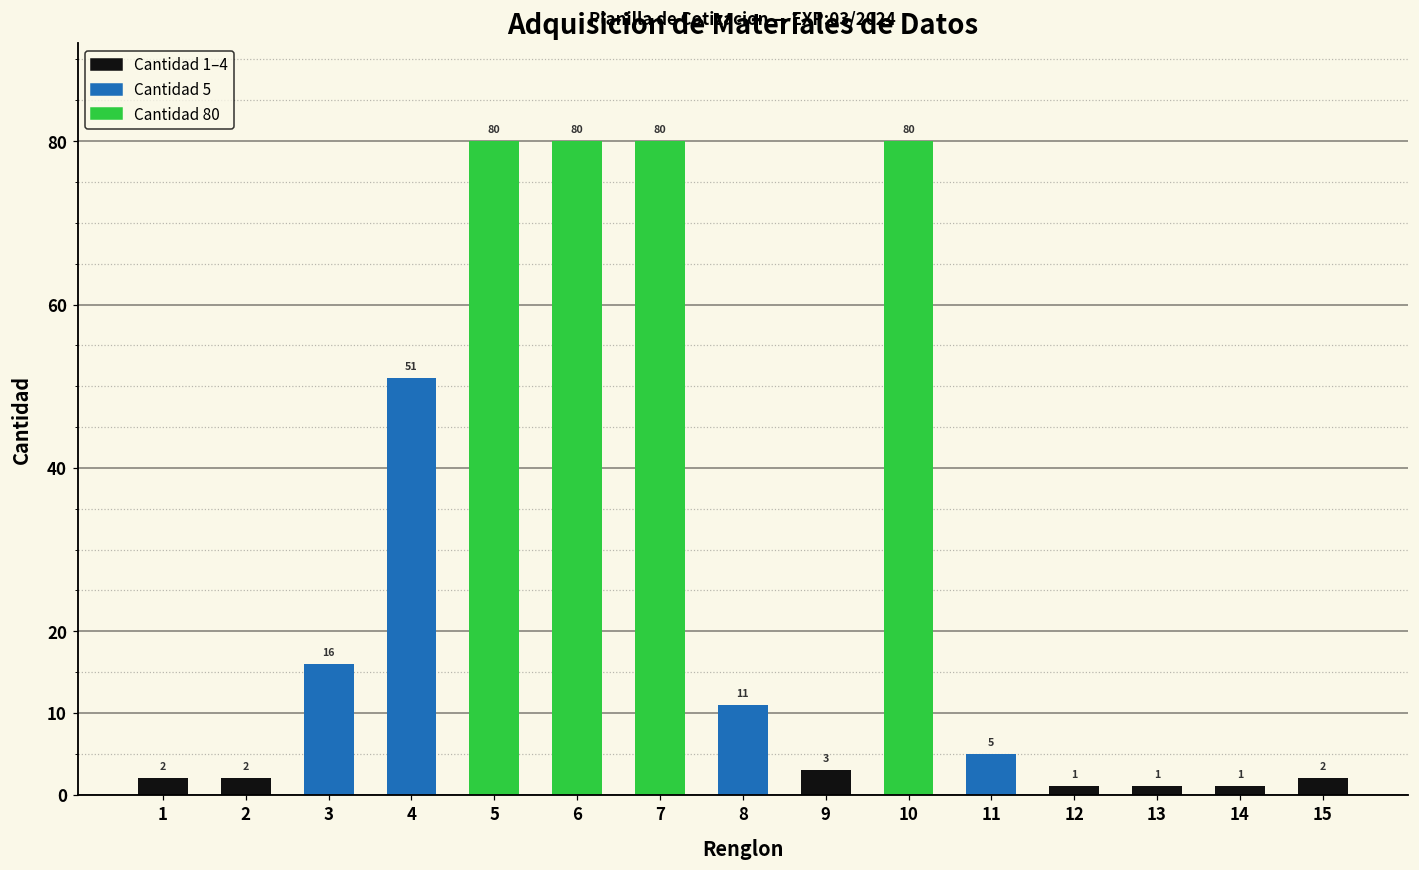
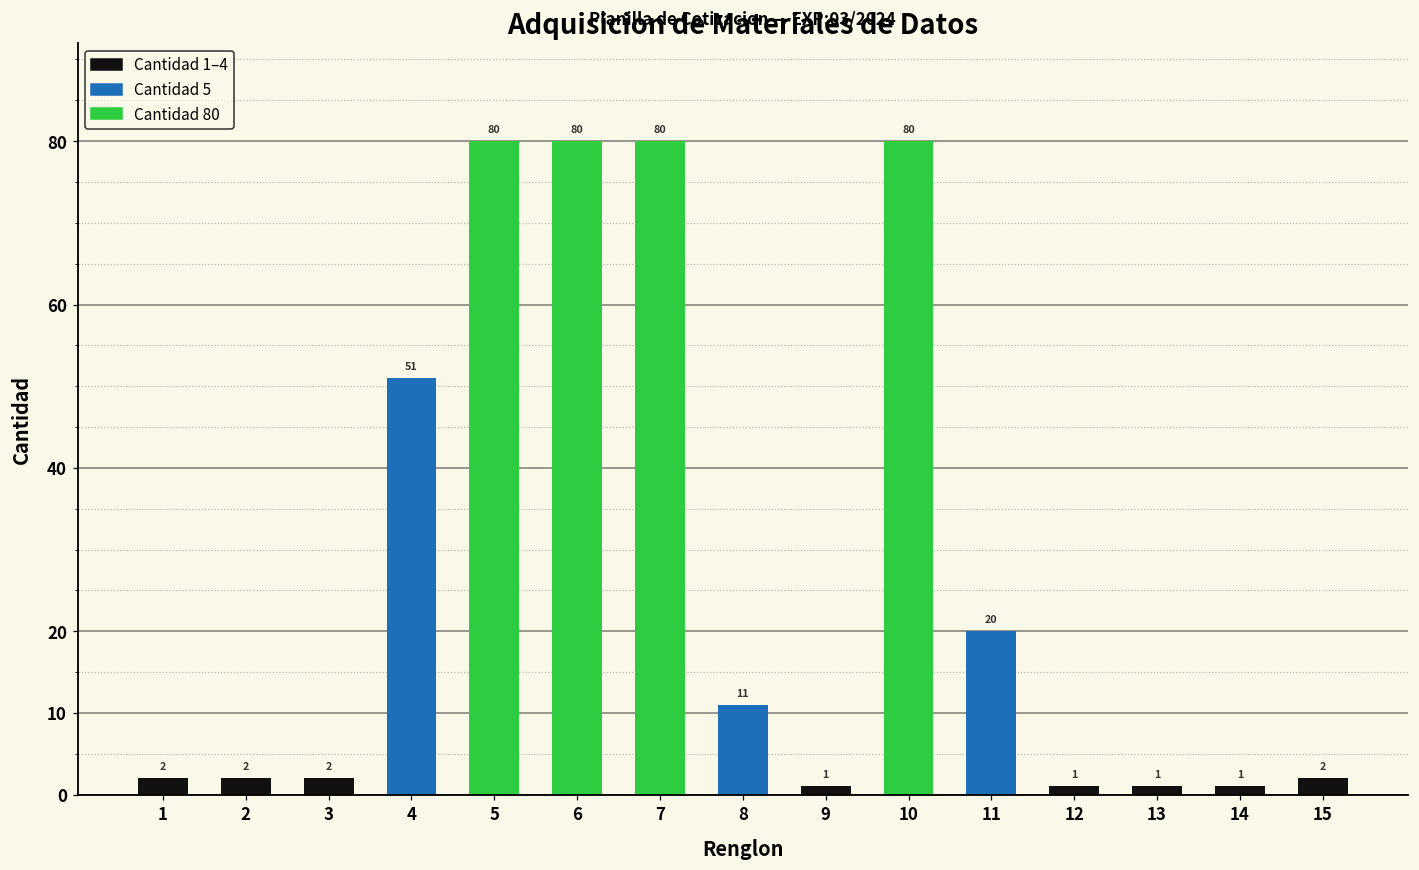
3: 16 -> 2
9: 3 -> 1
11: 5 -> 20
